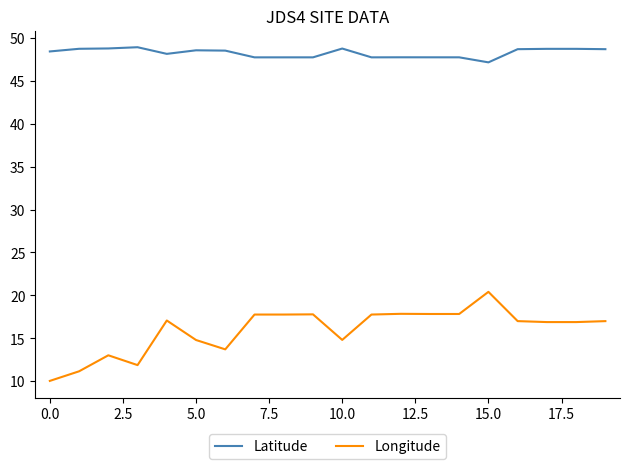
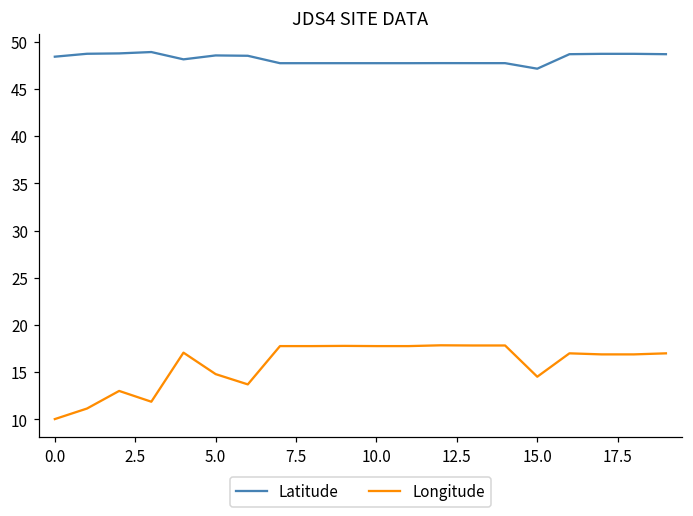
Latitude, 10.0: 49 -> 48
Longitude, 10.0: 15 -> 18
Longitude, 15.0: 20 -> 15
